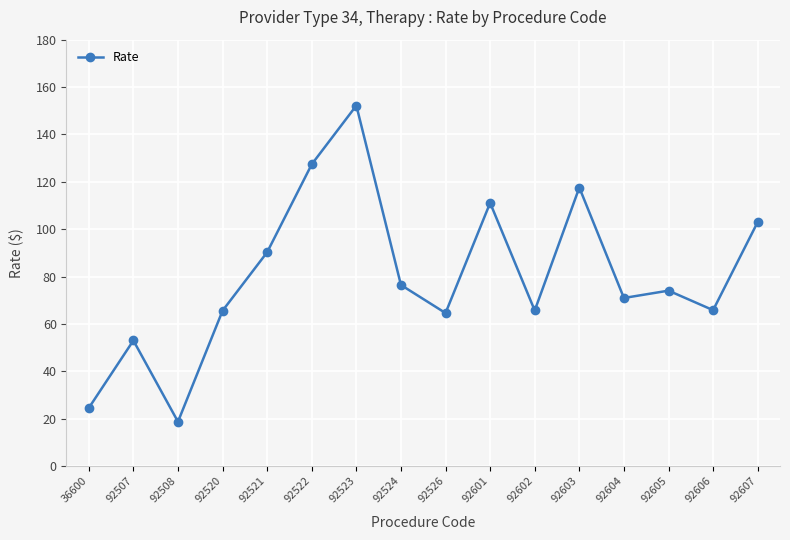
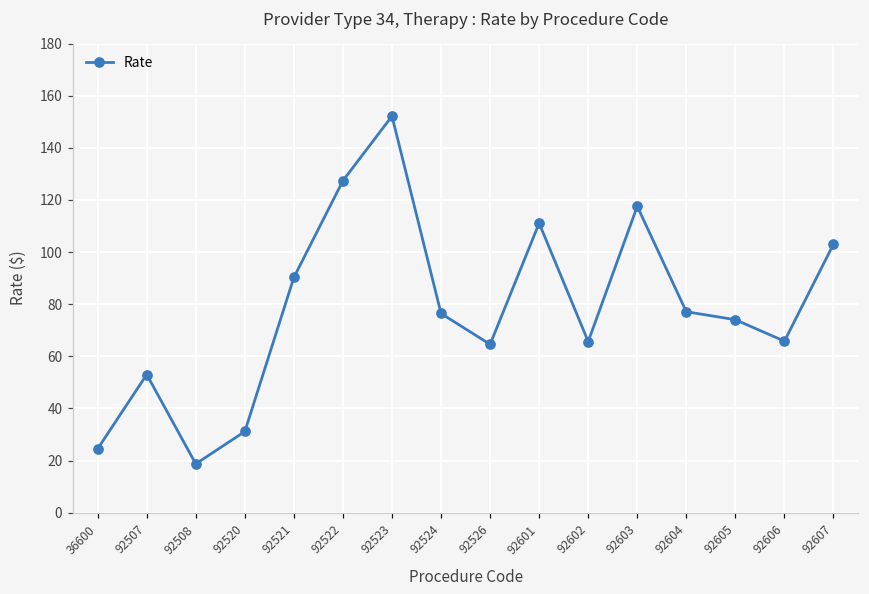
92520: 66 -> 31
92604: 71 -> 77
